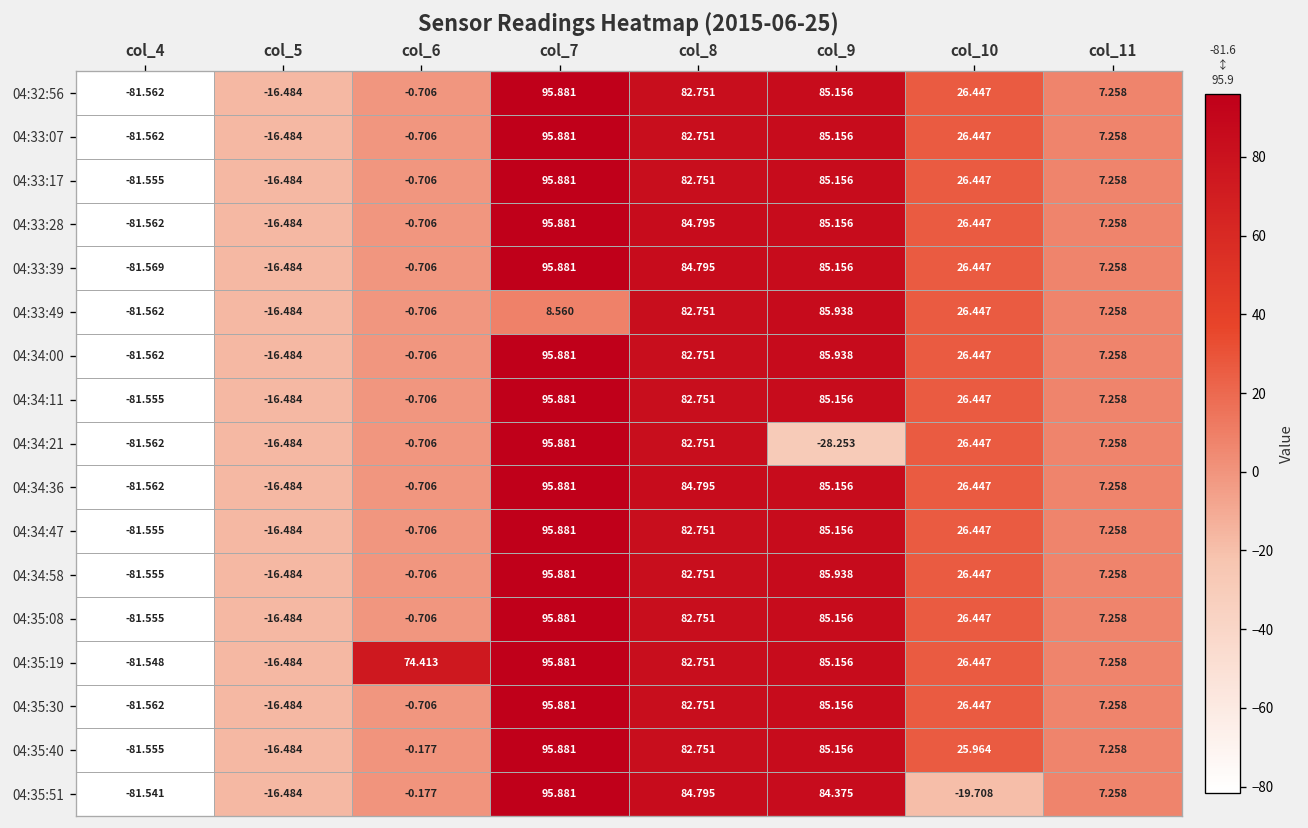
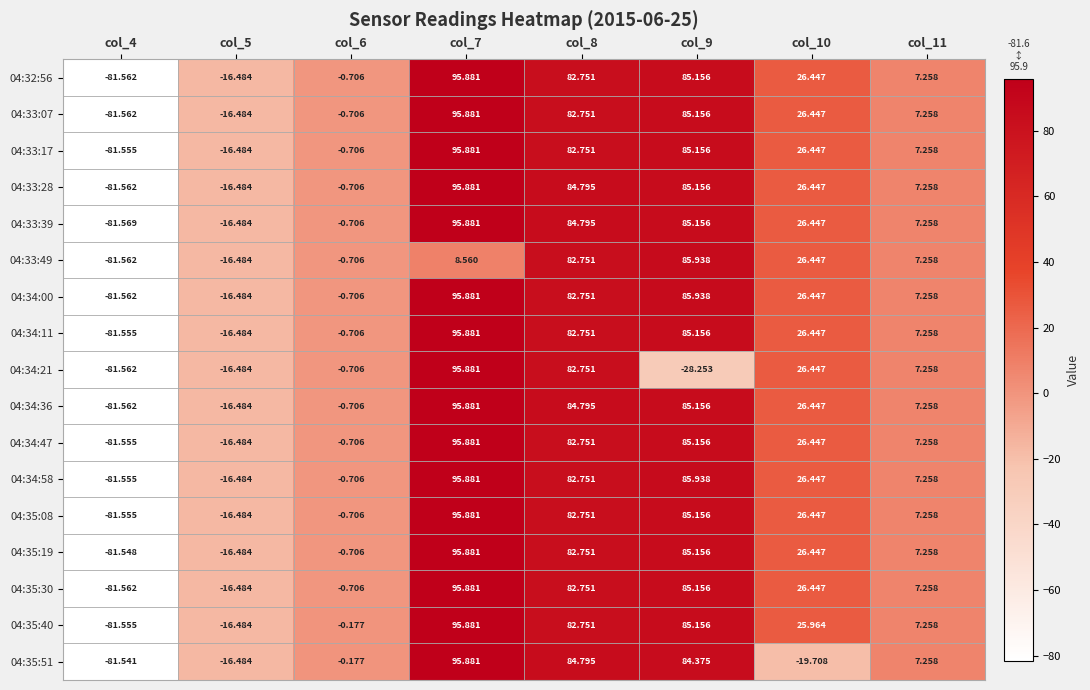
04:35:19, col_6: 74.413 -> -0.706
